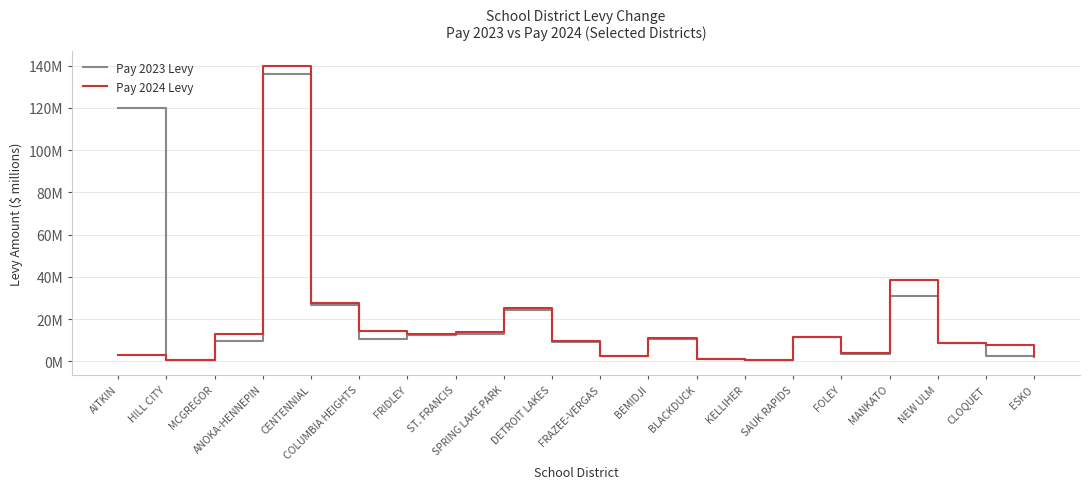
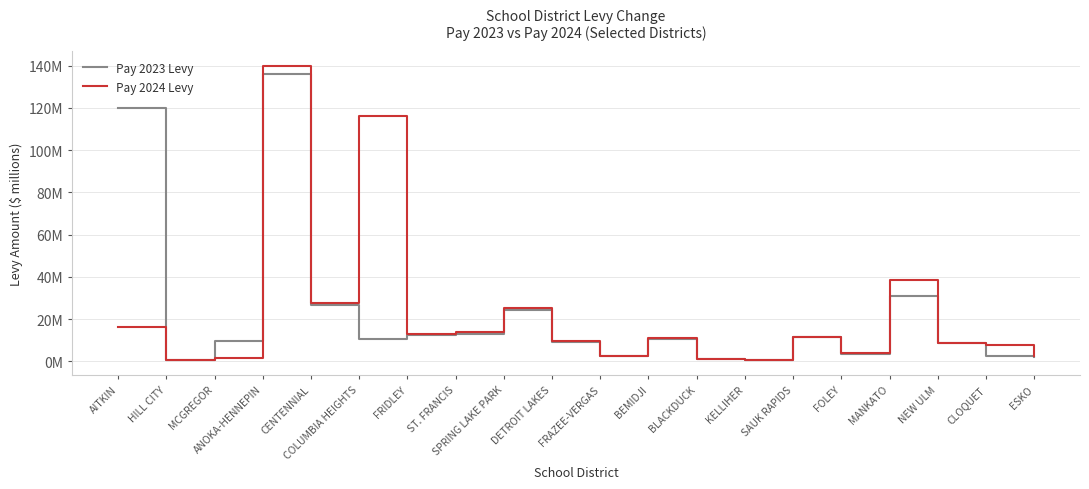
Pay 2024 Levy, AITKIN: 3000000 -> 16000000
Pay 2024 Levy, MCGREGOR: 13000000 -> 2000000
Pay 2024 Levy, COLUMBIA HEIGHTS: 14000000 -> 116000000
